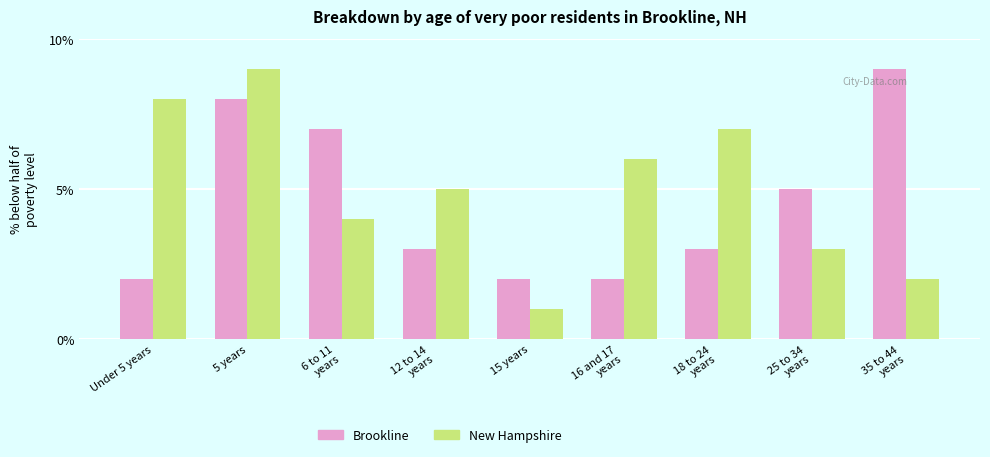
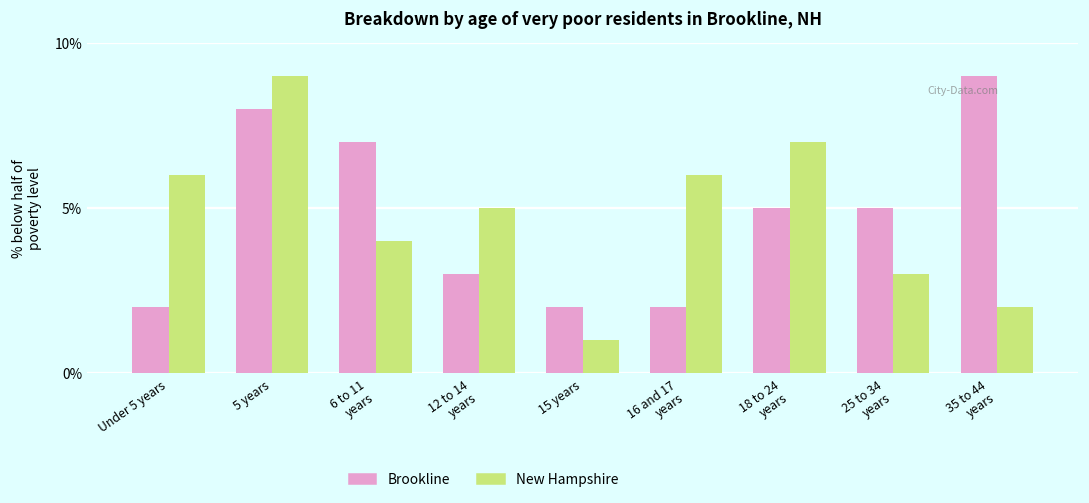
New Hampshire, Under 5 years: 8% -> 6%
Brookline, 18 to 24 years: 3% -> 5%
